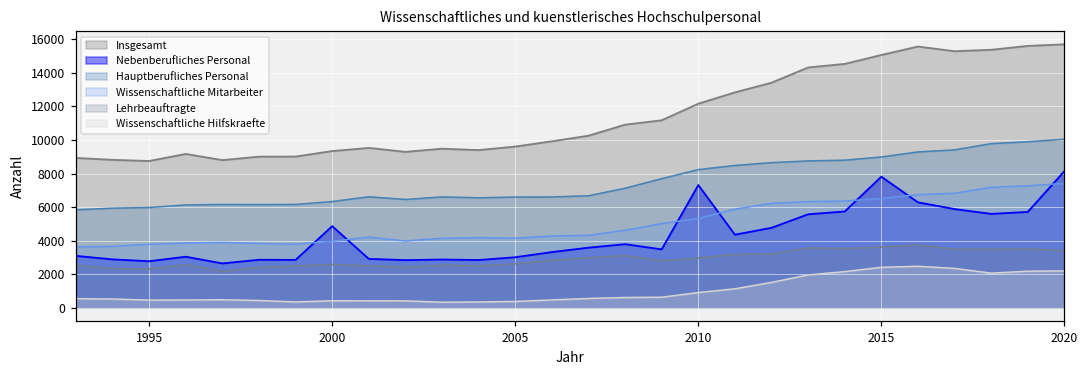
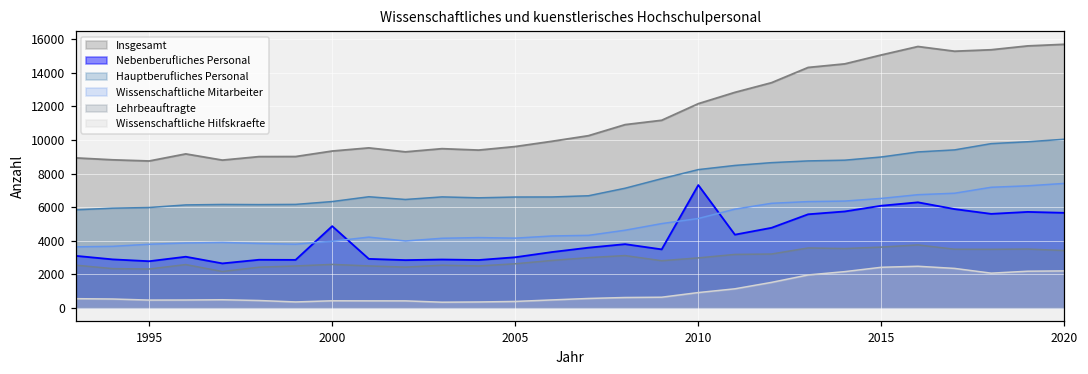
Nebenberufliches Personal, 2015: 7800 -> 6100
Nebenberufliches Personal, 2020: 8100 -> 5700
